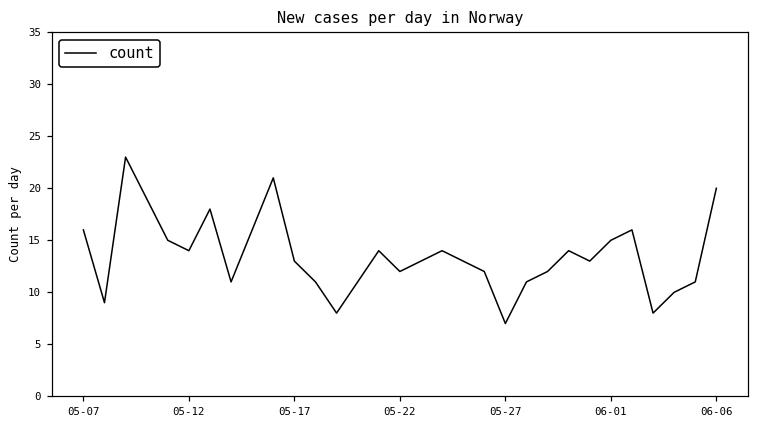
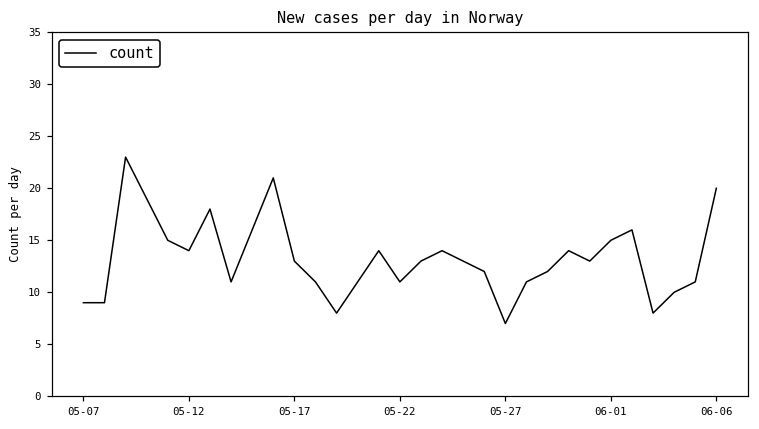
05-07: 16 -> 9
05-22: 12 -> 11
